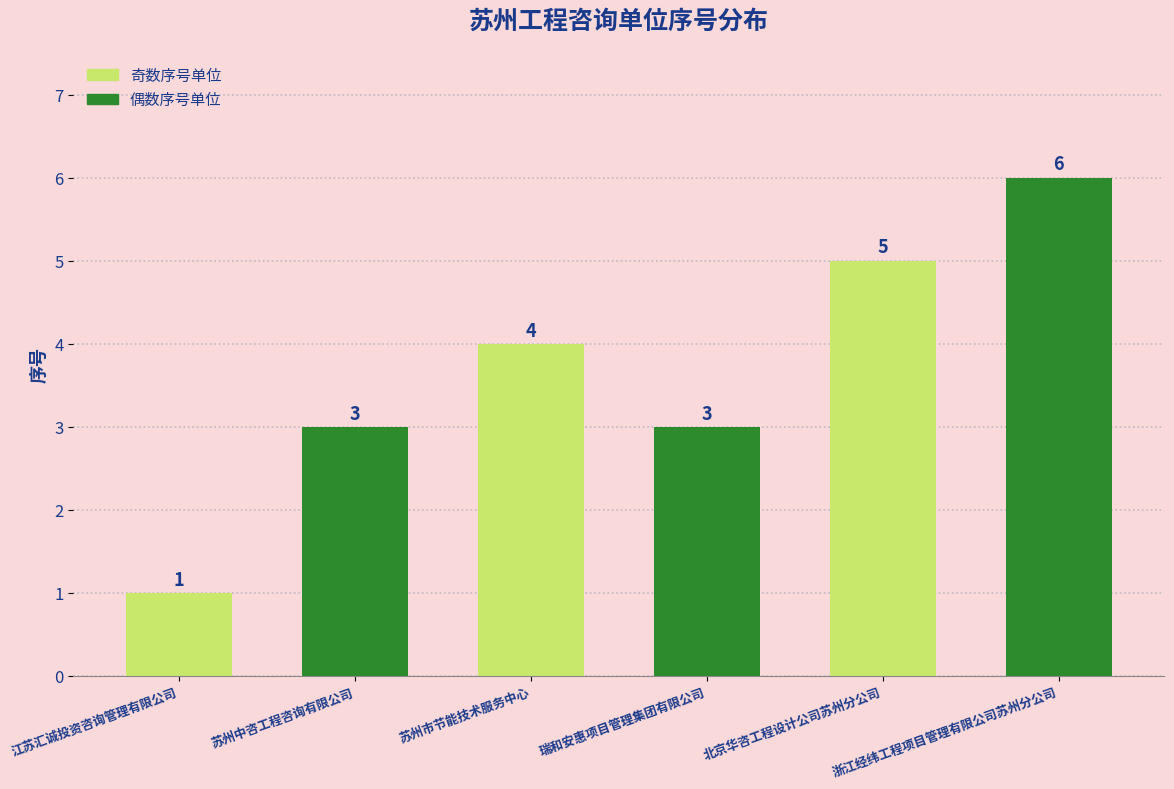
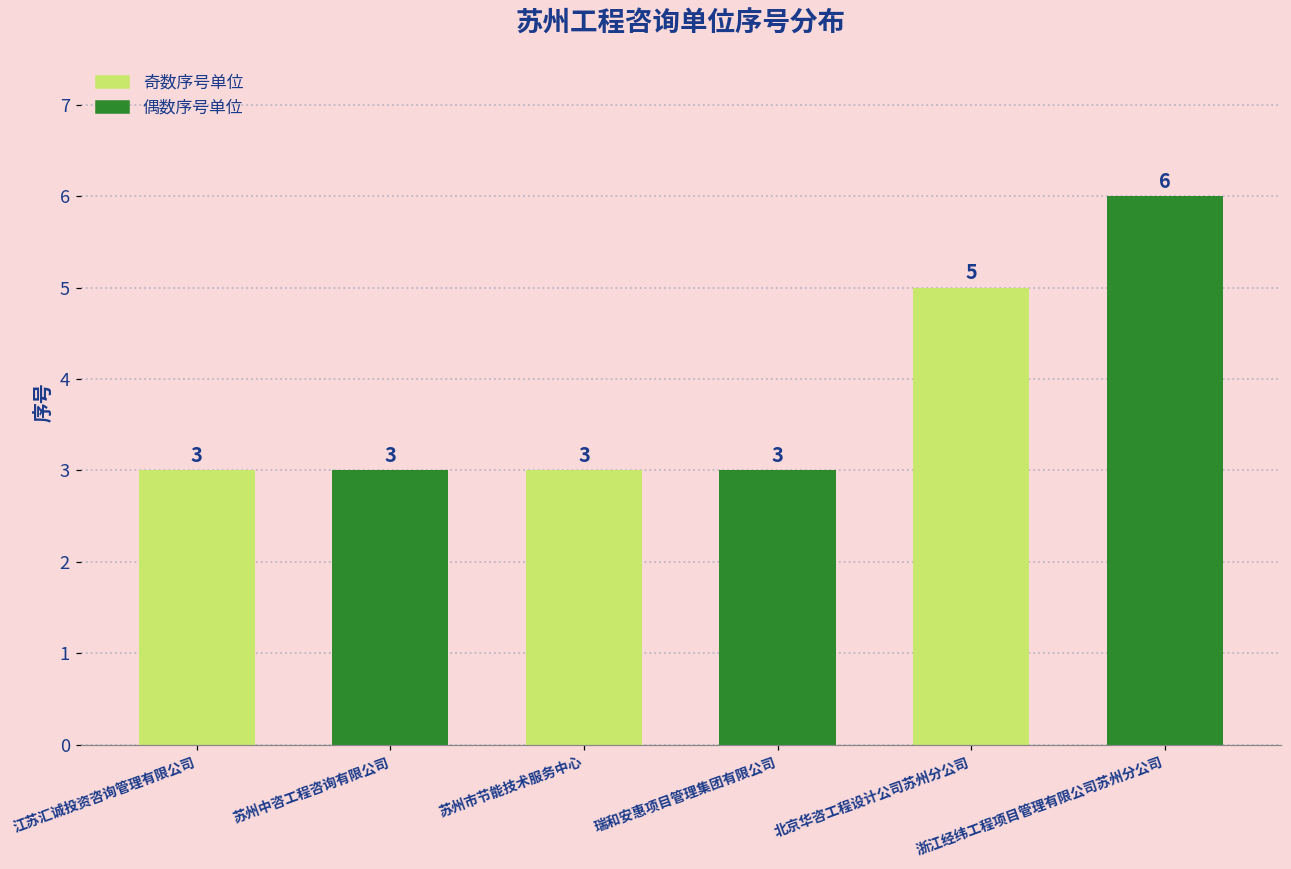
江苏汇诚投资咨询管理有限公司: 1 -> 3
苏州市节能技术服务中心: 4 -> 3
